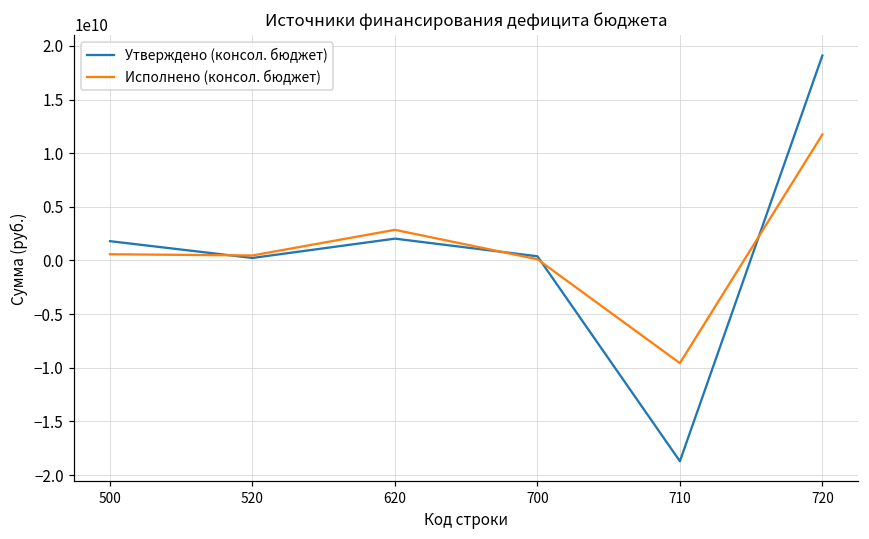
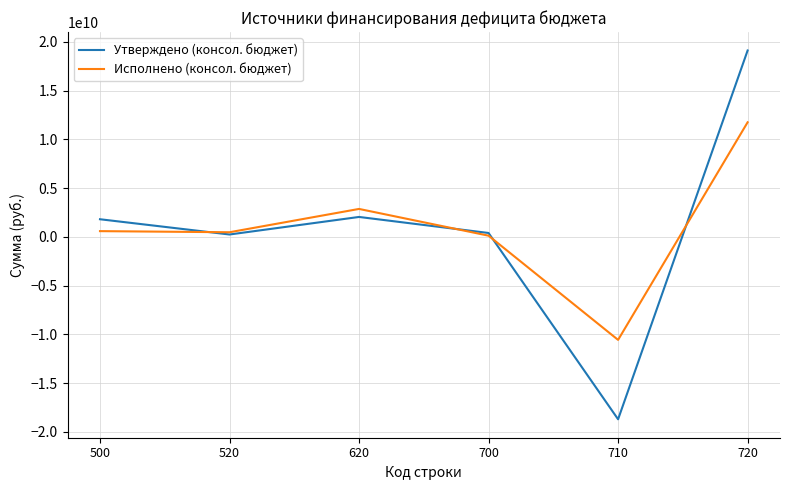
Исполнено (консол. бюджет), 710: -10000000000 -> -11000000000
